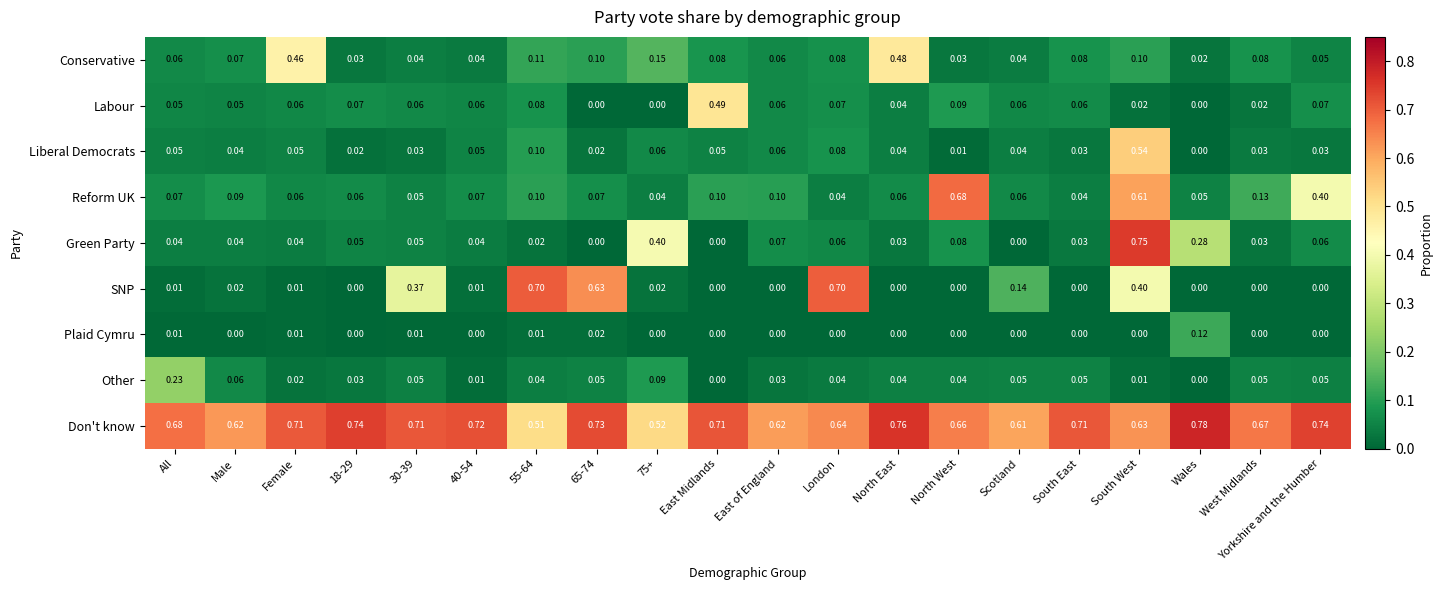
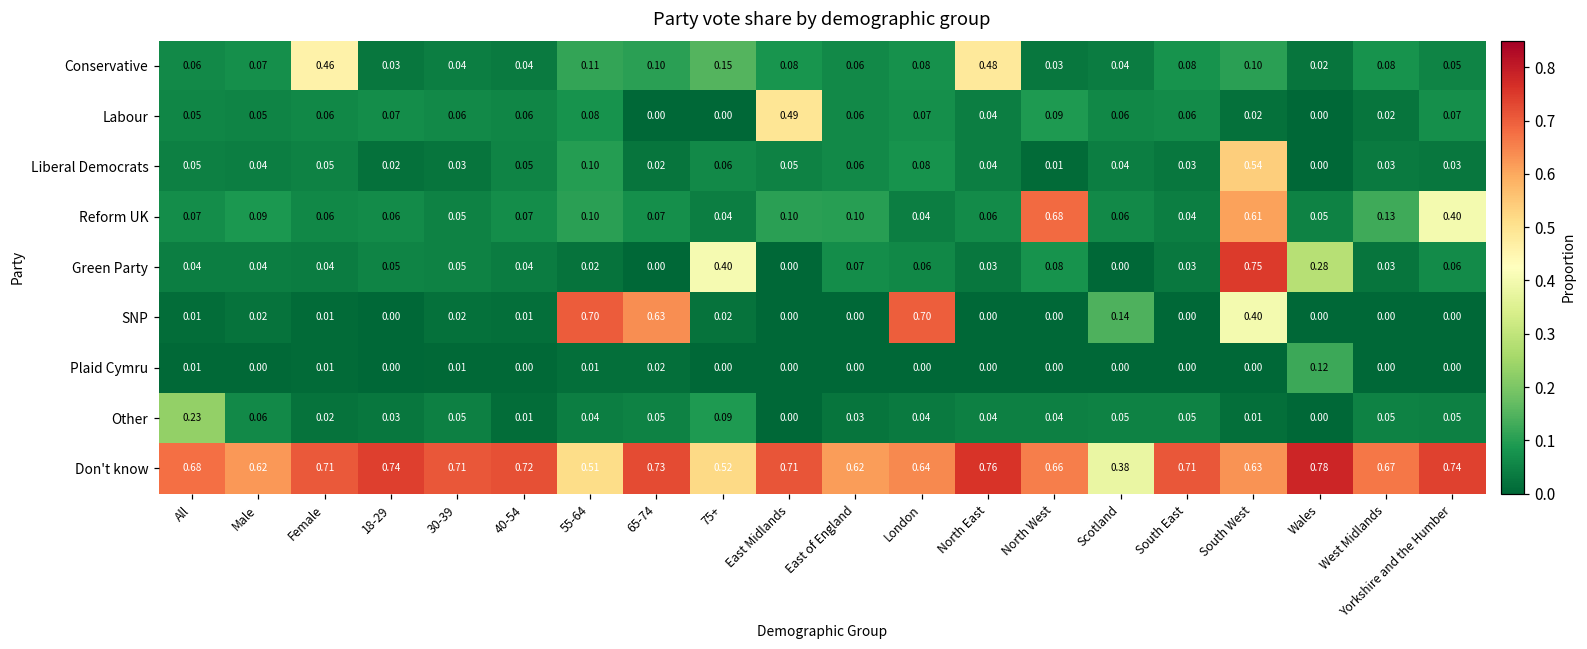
SNP, 30-39: 0.37 -> 0.02
Don't know, Scotland: 0.61 -> 0.38
